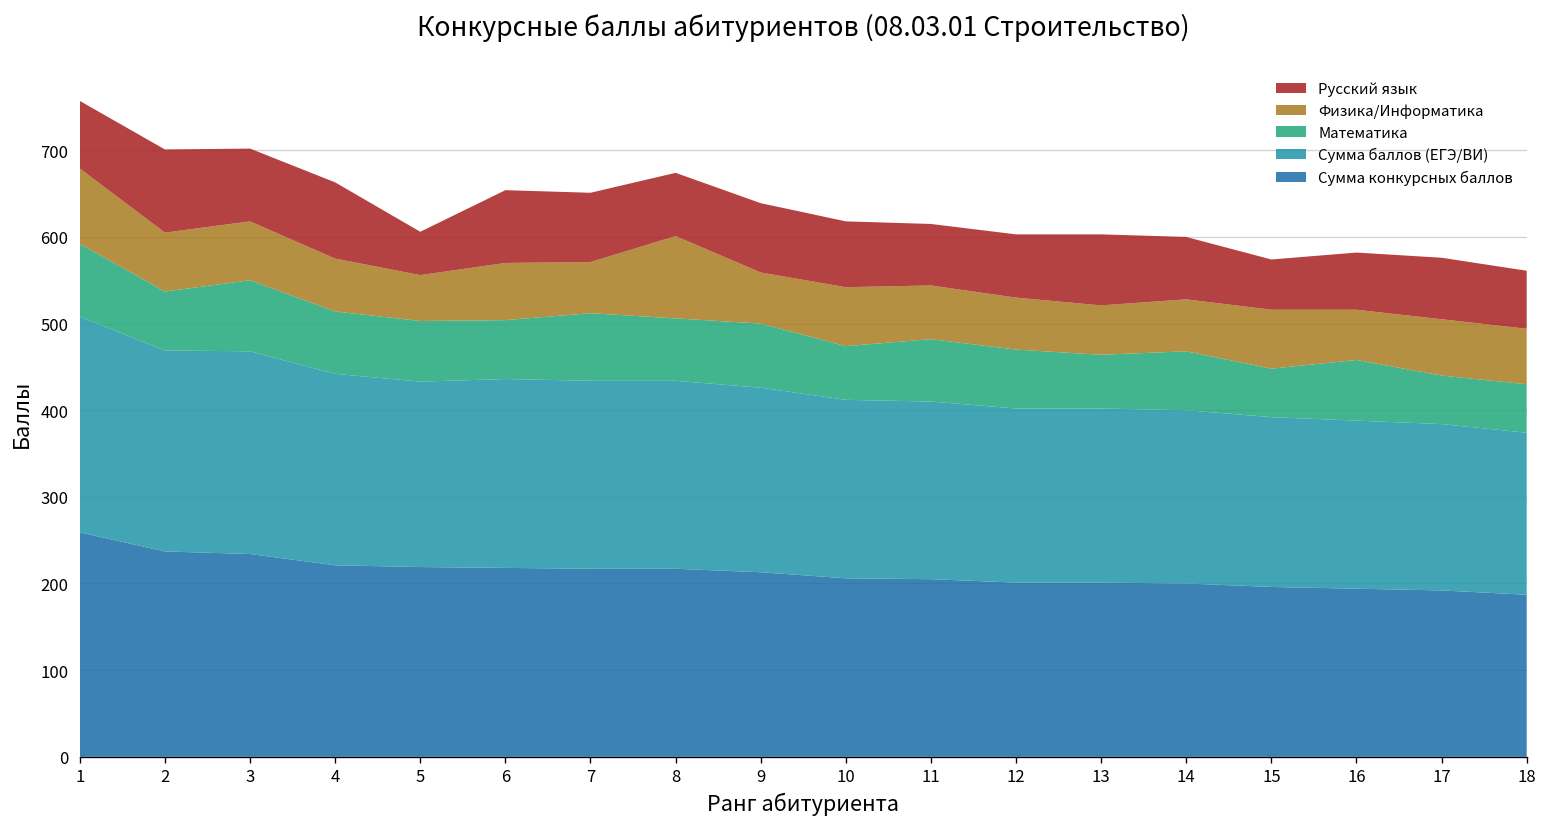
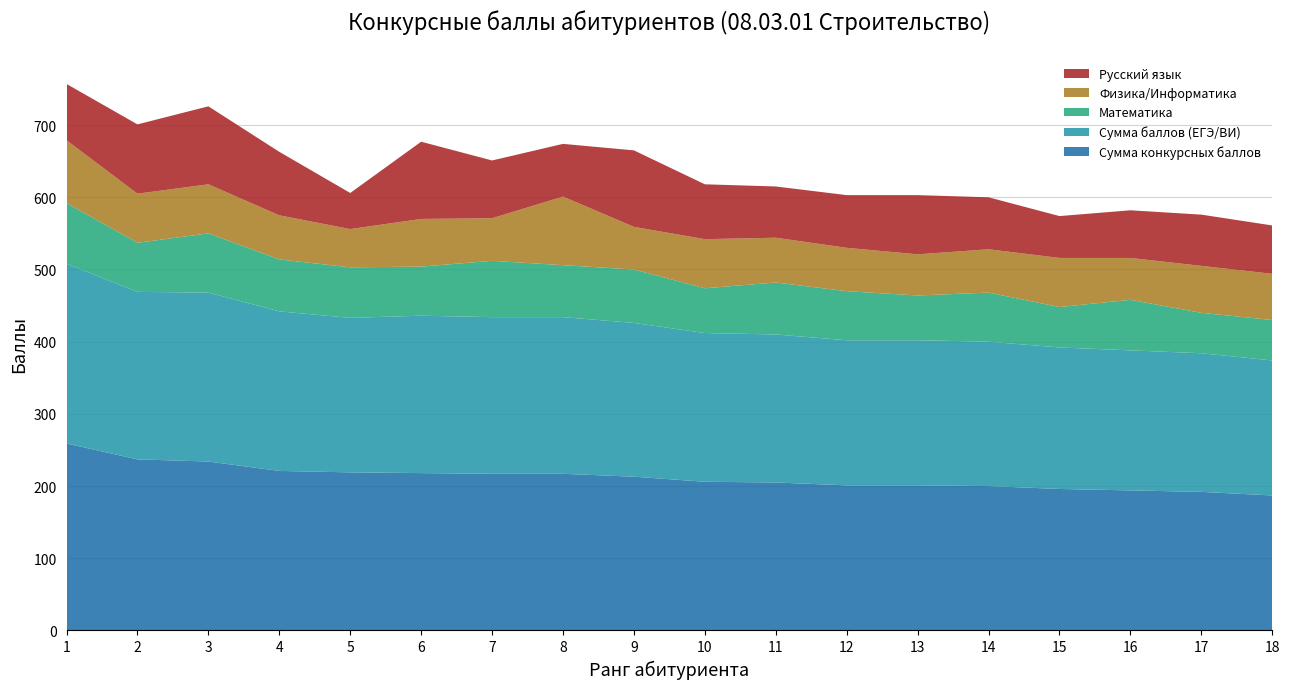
Русский язык, 3: 80 -> 110
Русский язык, 6: 80 -> 110
Русский язык, 9: 80 -> 110
